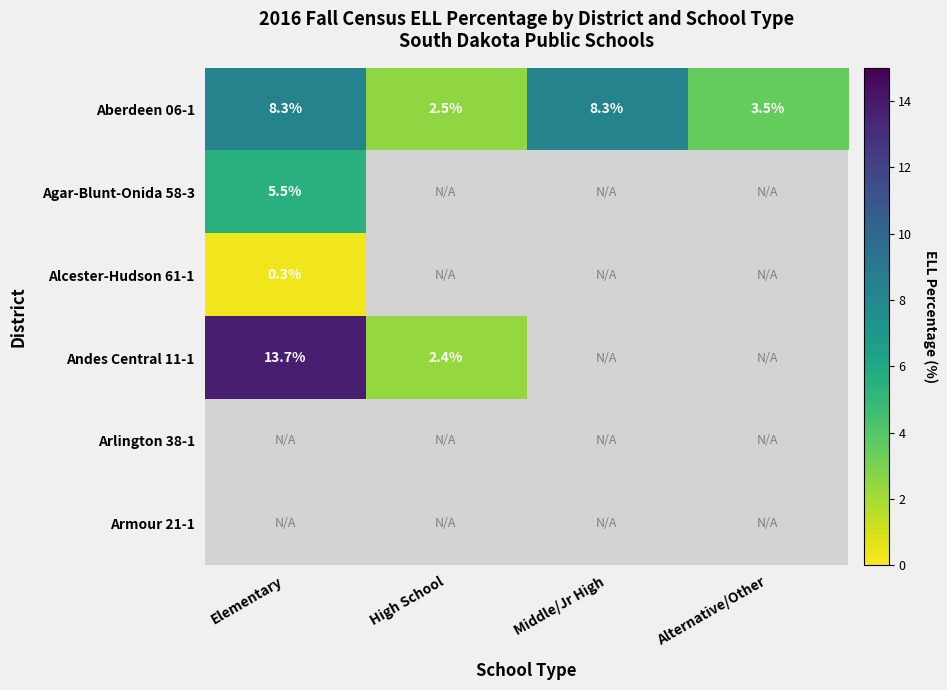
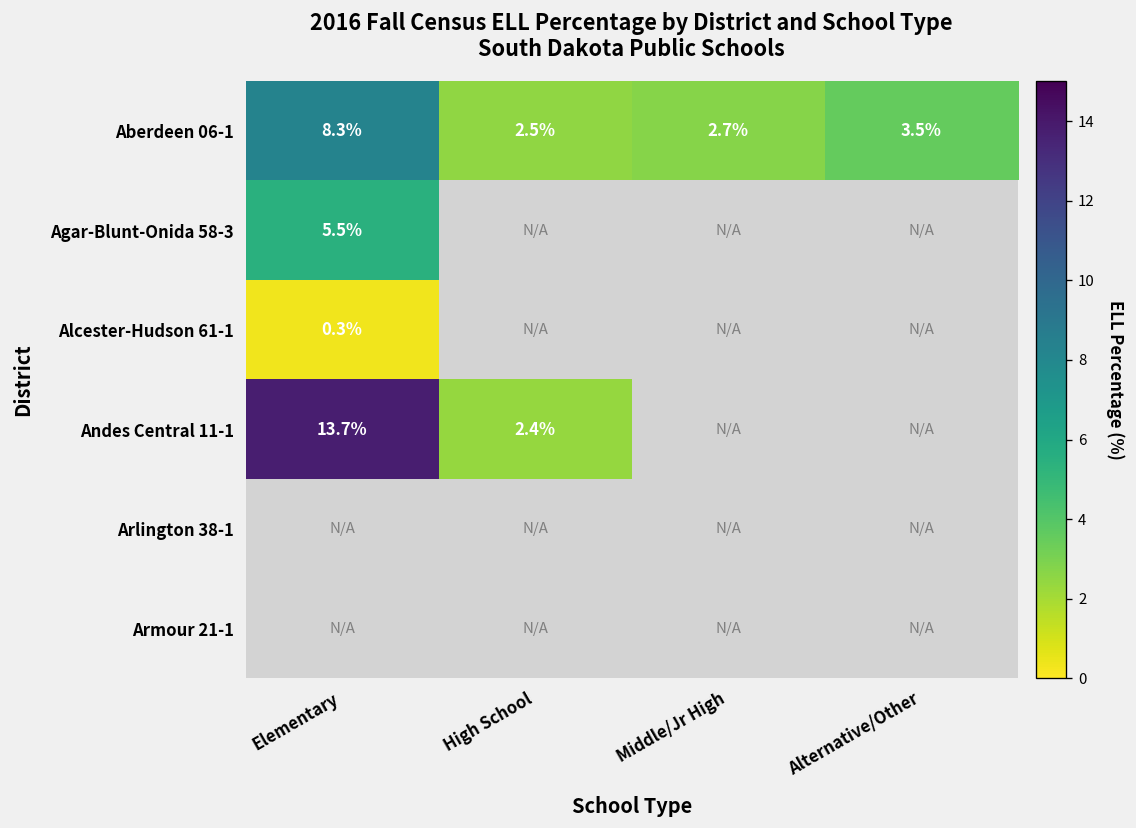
Aberdeen 06-1, Middle/Jr High: 8.3% -> 2.7%
